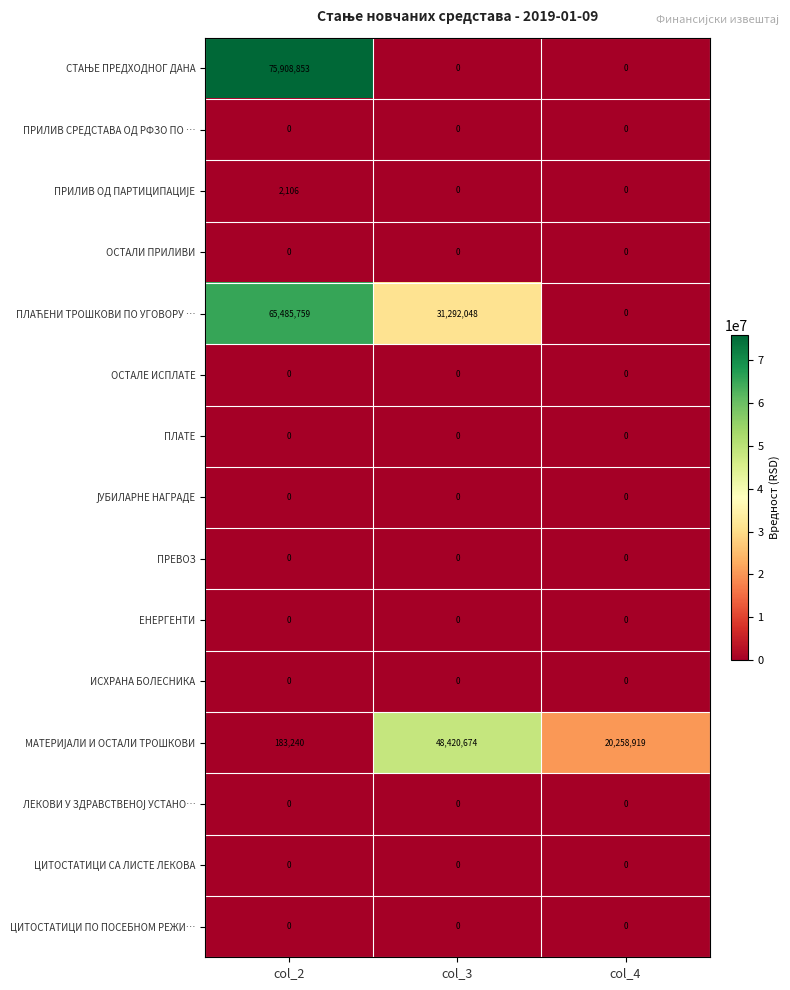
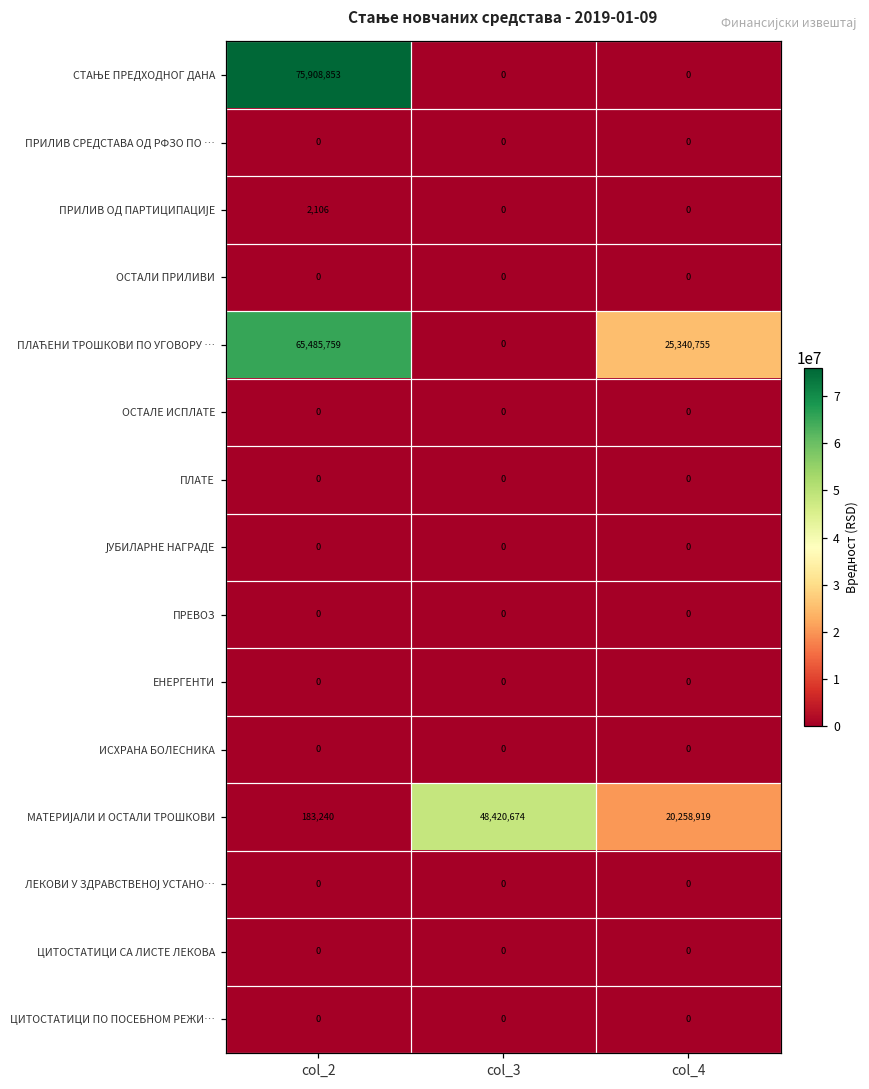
ПЛАЋЕНИ ТРОШКОВИ ПО УГОВОРУ …, col_3: 31,292,048 -> 0
ПЛАЋЕНИ ТРОШКОВИ ПО УГОВОРУ …, col_4: 0 -> 25,340,755
